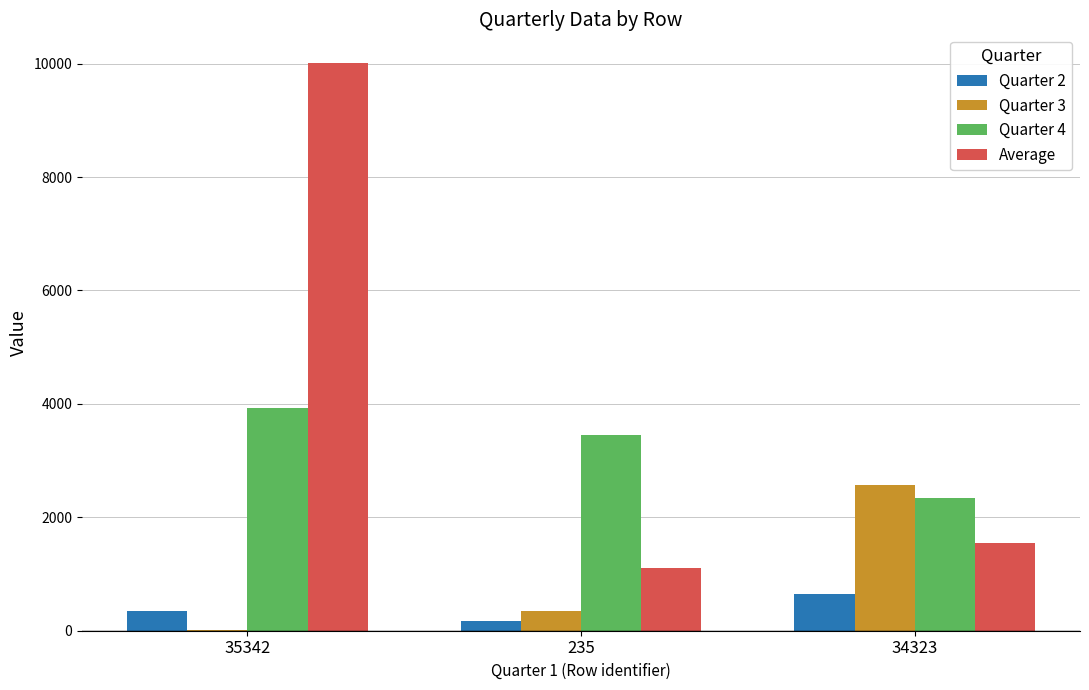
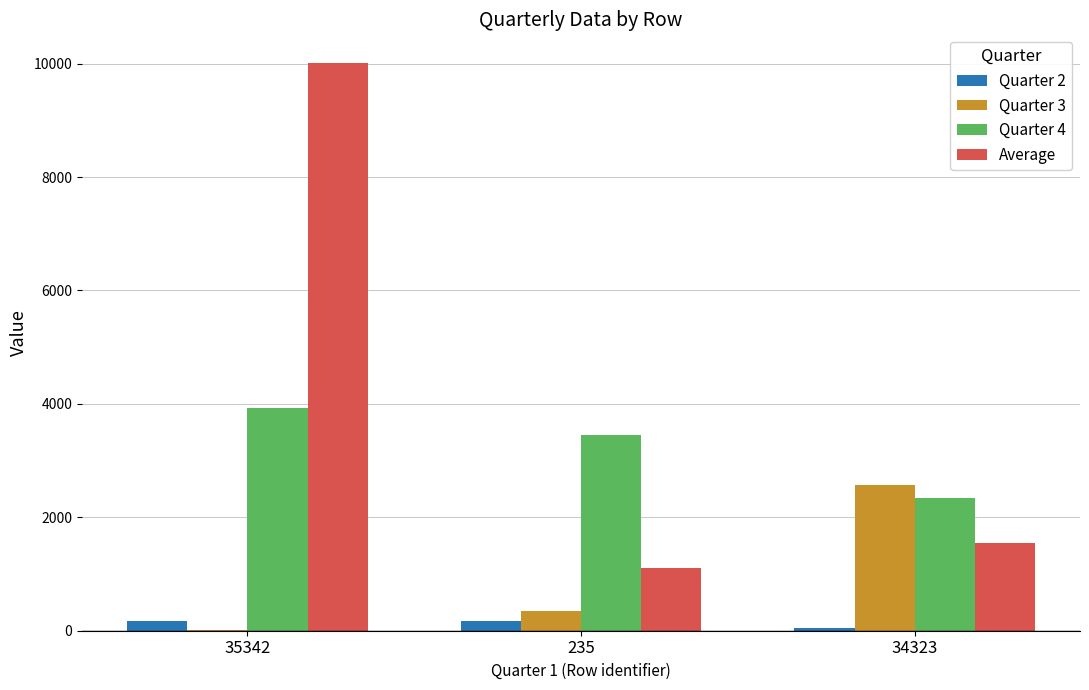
Quarter 2, 35342: 400 -> 200
Quarter 2, 34323: 600 -> 100
